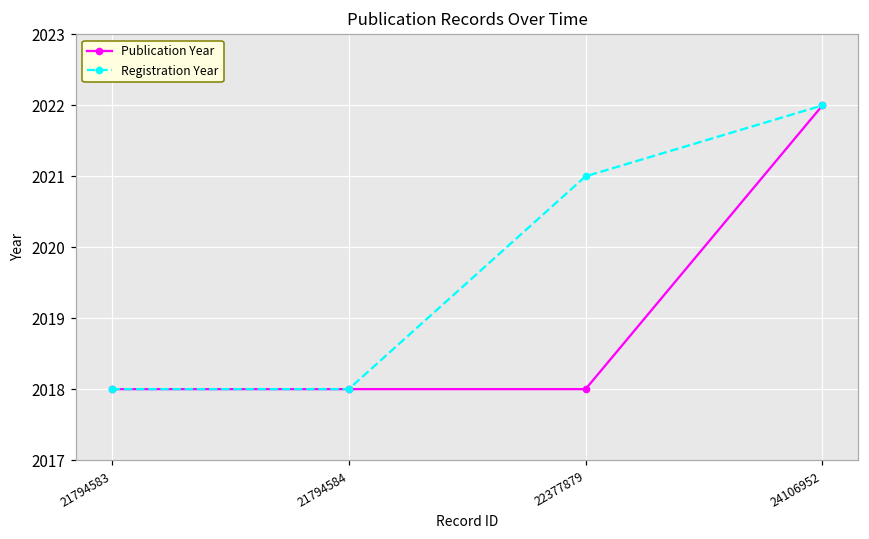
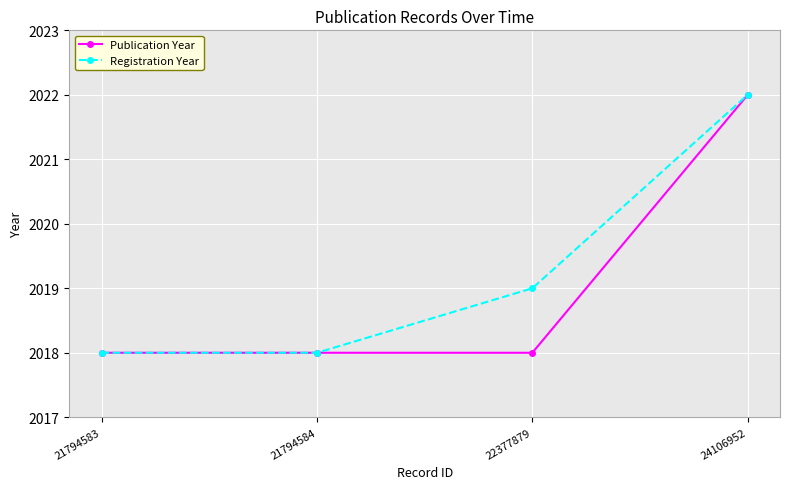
Registration Year, 22377879: 2021 -> 2019
